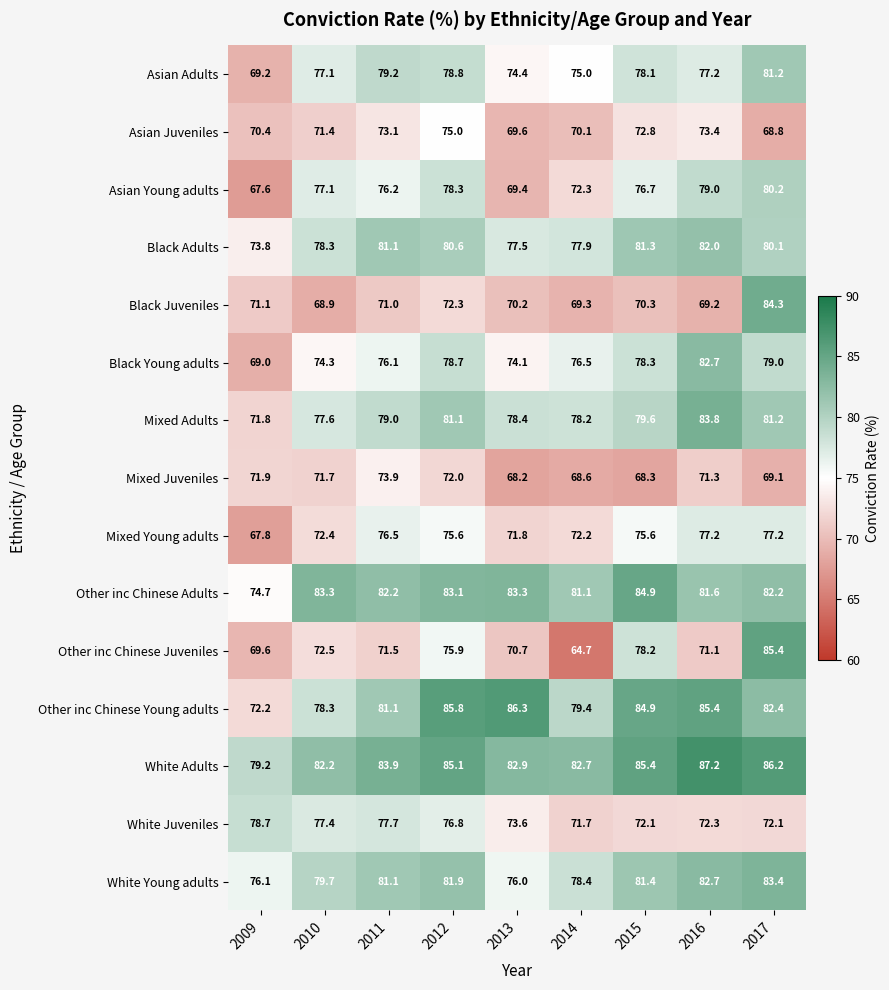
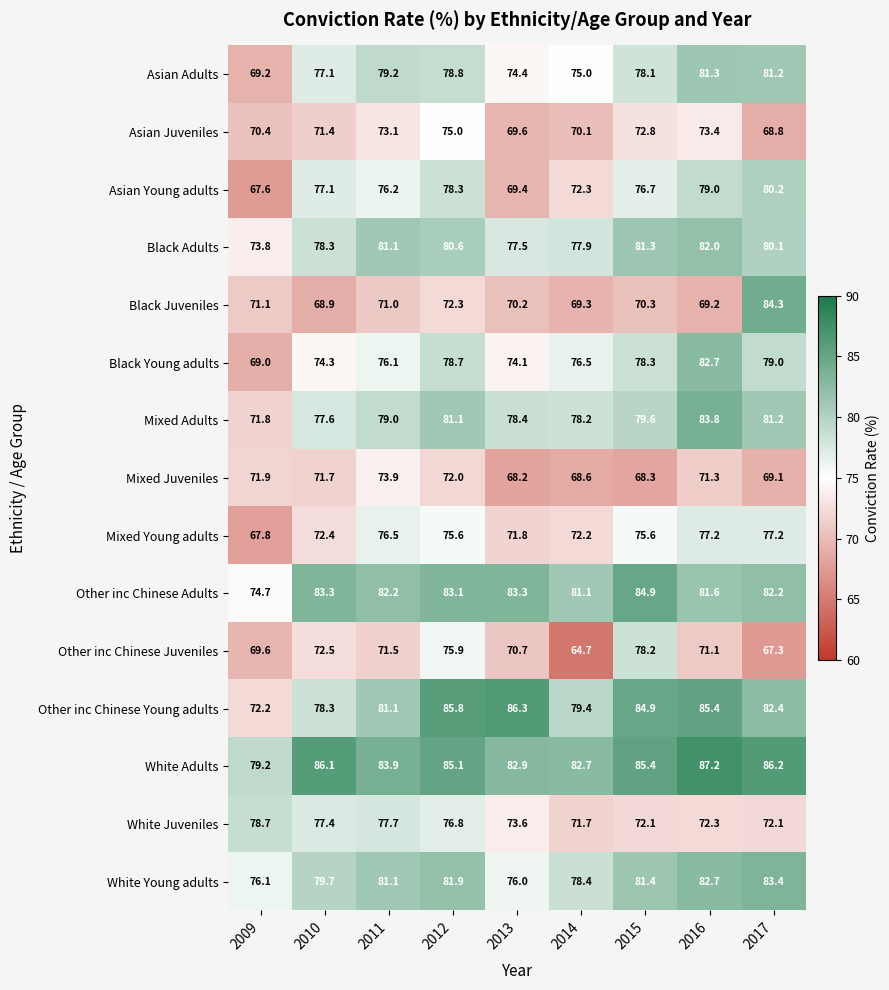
Asian Adults, 2016: 77.2 -> 81.3
Other inc Chinese Juveniles, 2017: 85.4 -> 67.3
White Adults, 2010: 82.2 -> 86.1
